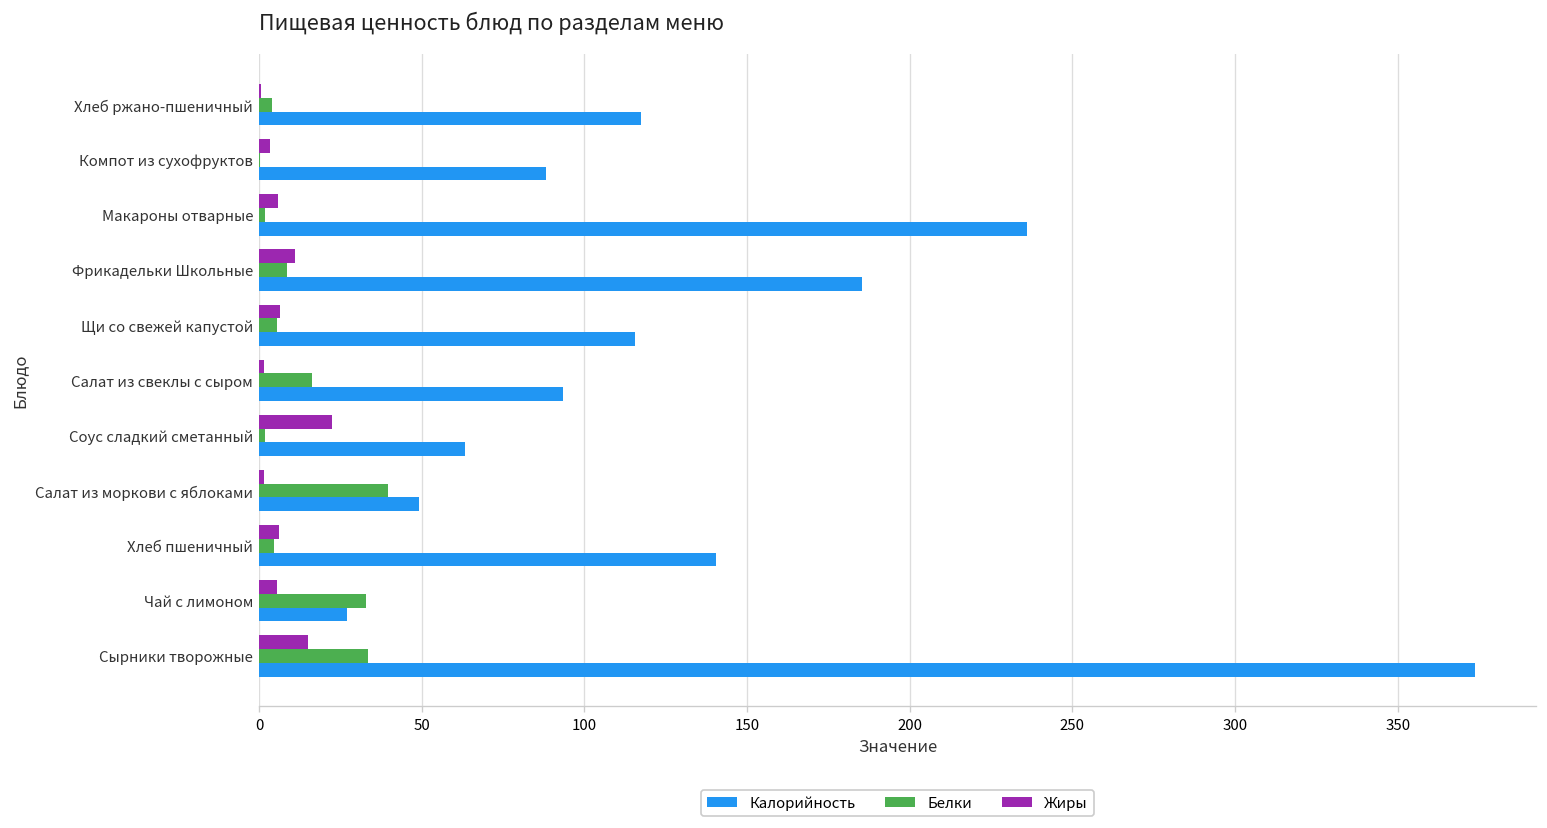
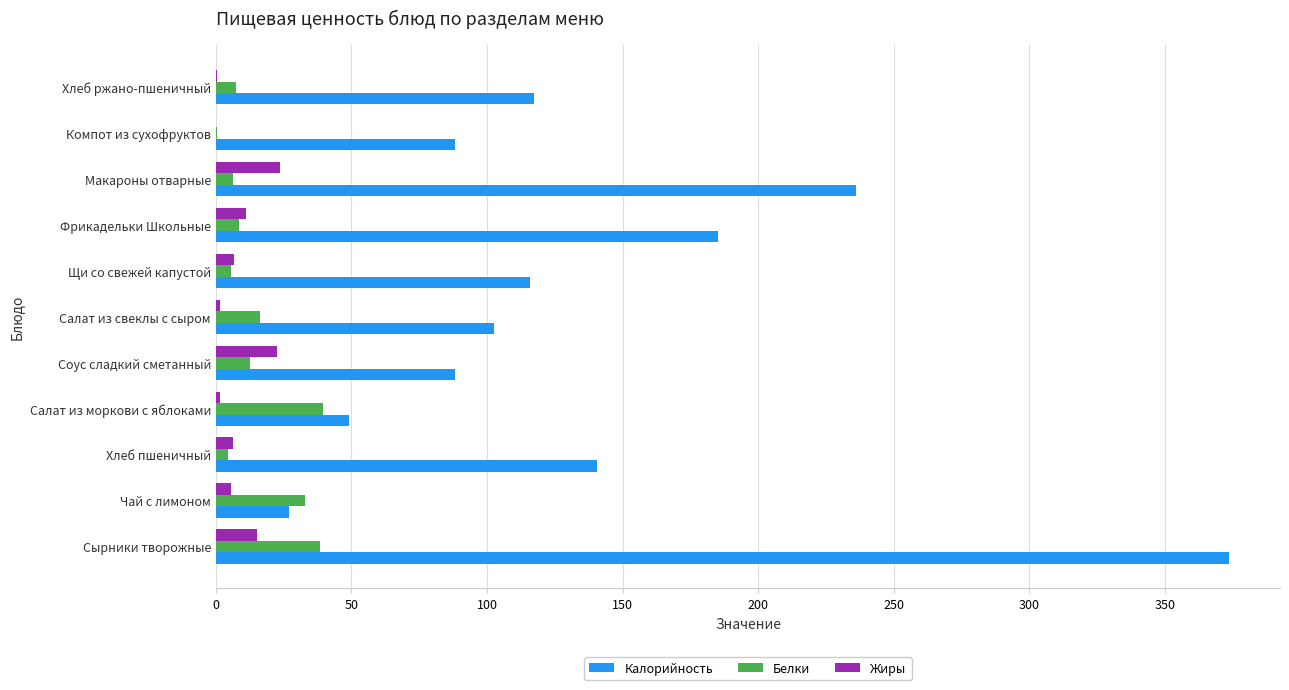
Белки, Хлеб ржано-пшеничный: 4 -> 8
Жиры, Компот из сухофруктов: 3 -> 0
Жиры, Макароны отварные: 6 -> 24
Белки, Макароны отварные: 2 -> 6
Калорийность, Салат из свеклы с сыром: 93 -> 103
Белки, Соус сладкий сметанный: 2 -> 13
Калорийность, Соус сладкий сметанный: 63 -> 88
Белки, Сырники творожные: 34 -> 38
